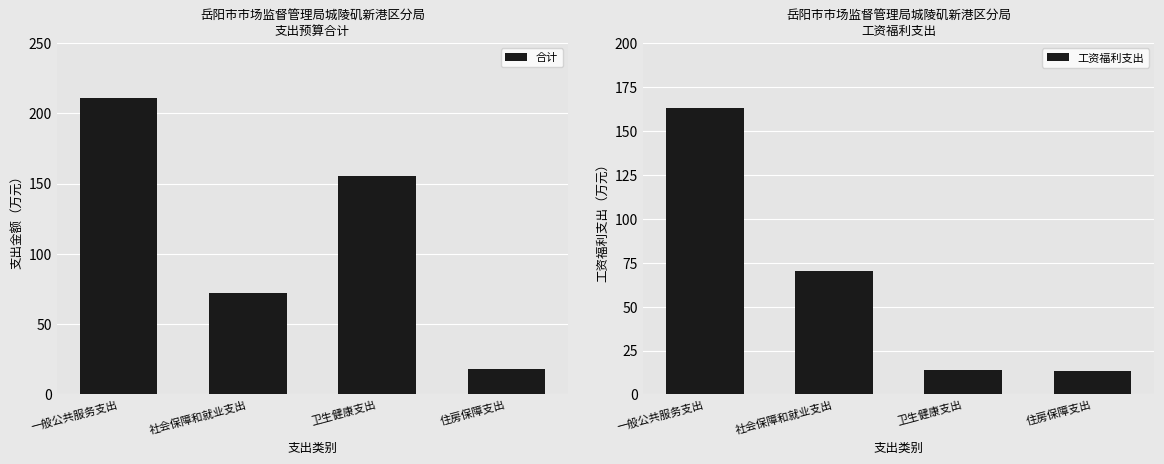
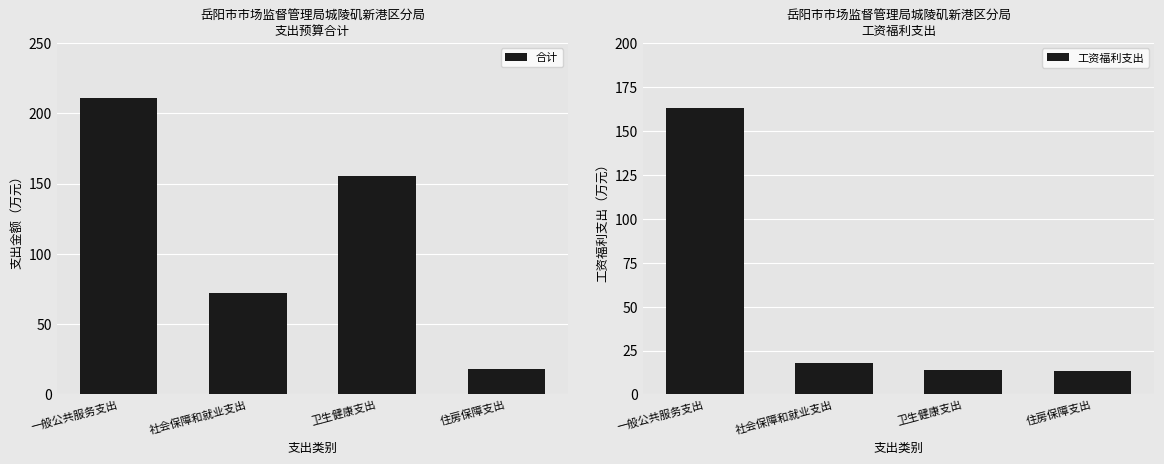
岳阳市市场监督管理局城陵矶新港区分局 工资福利支出, 社会保障和就业支出: 70 -> 18
